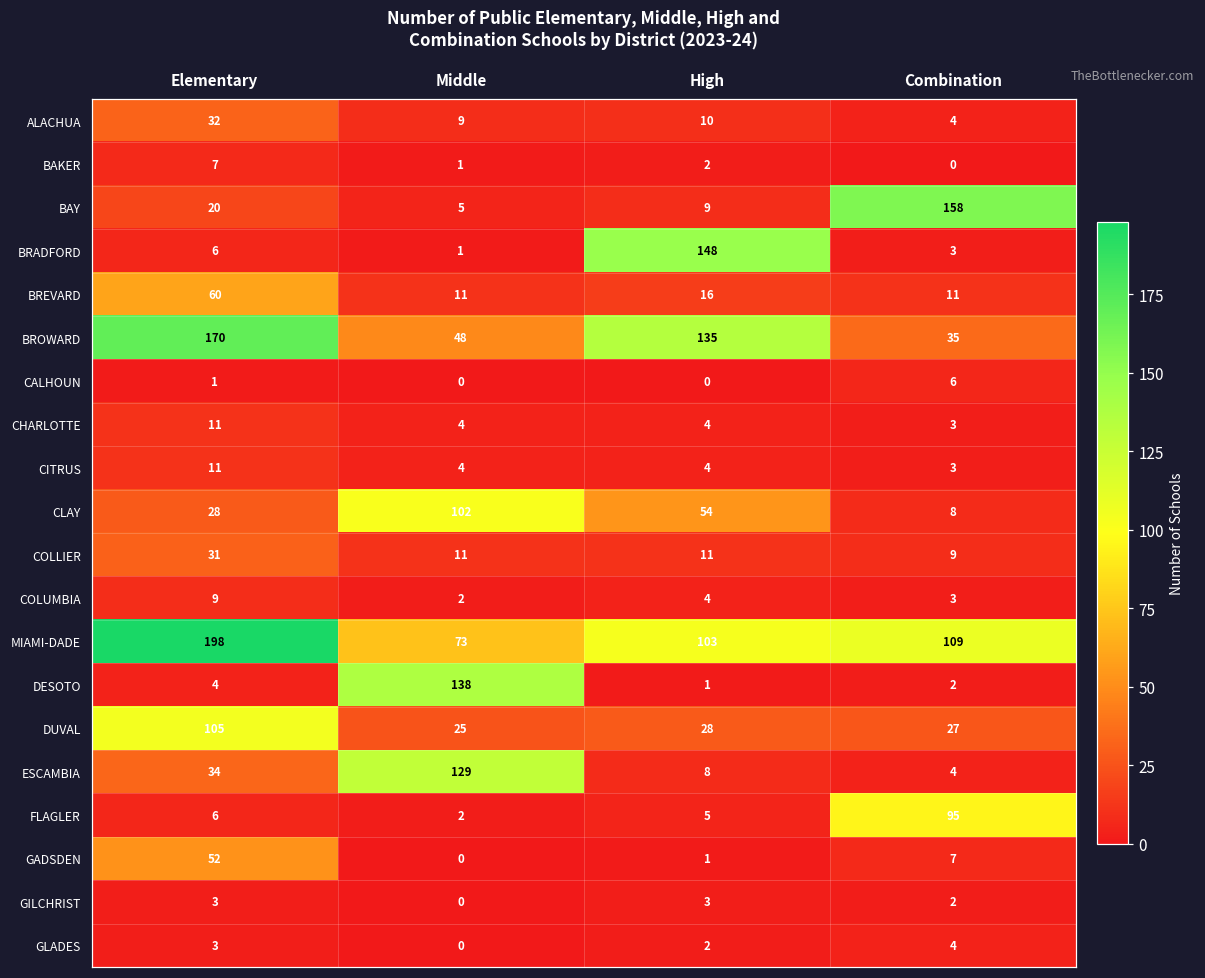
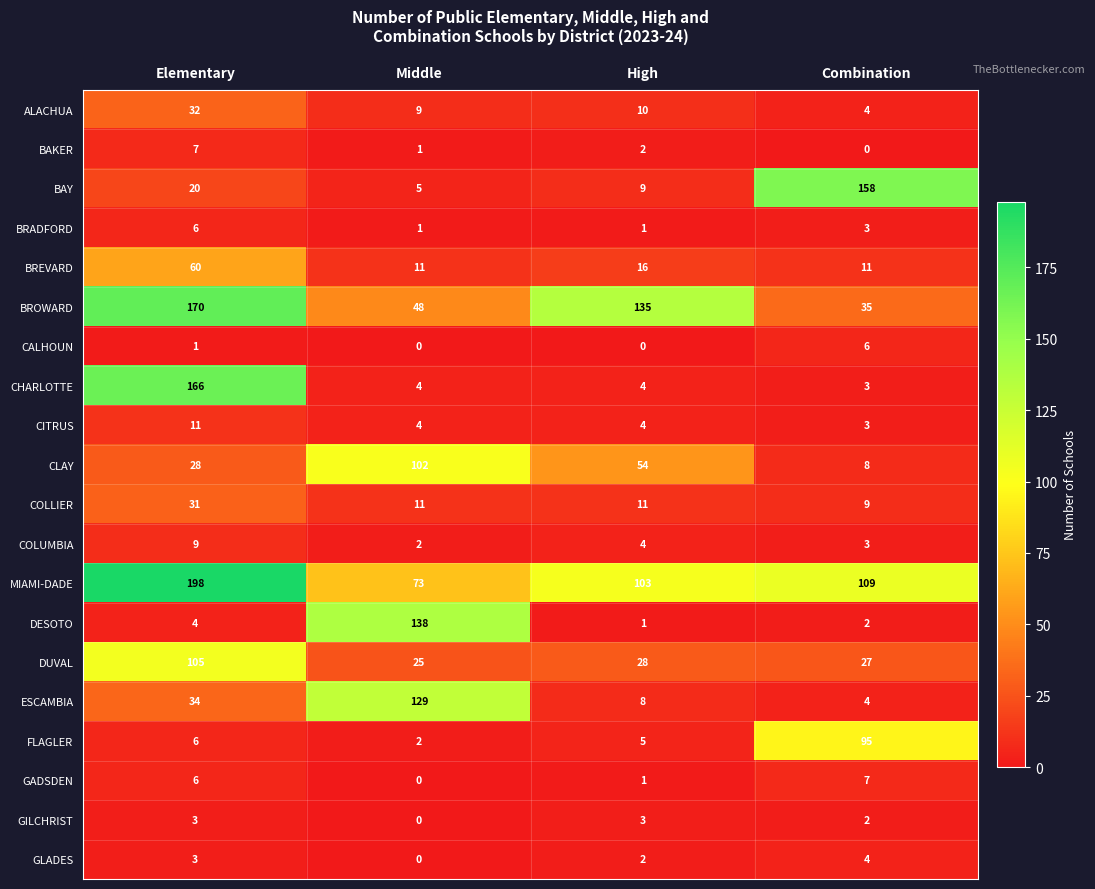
BRADFORD, High: 148 -> 1
CHARLOTTE, Elementary: 11 -> 166
GADSDEN, Elementary: 52 -> 6
